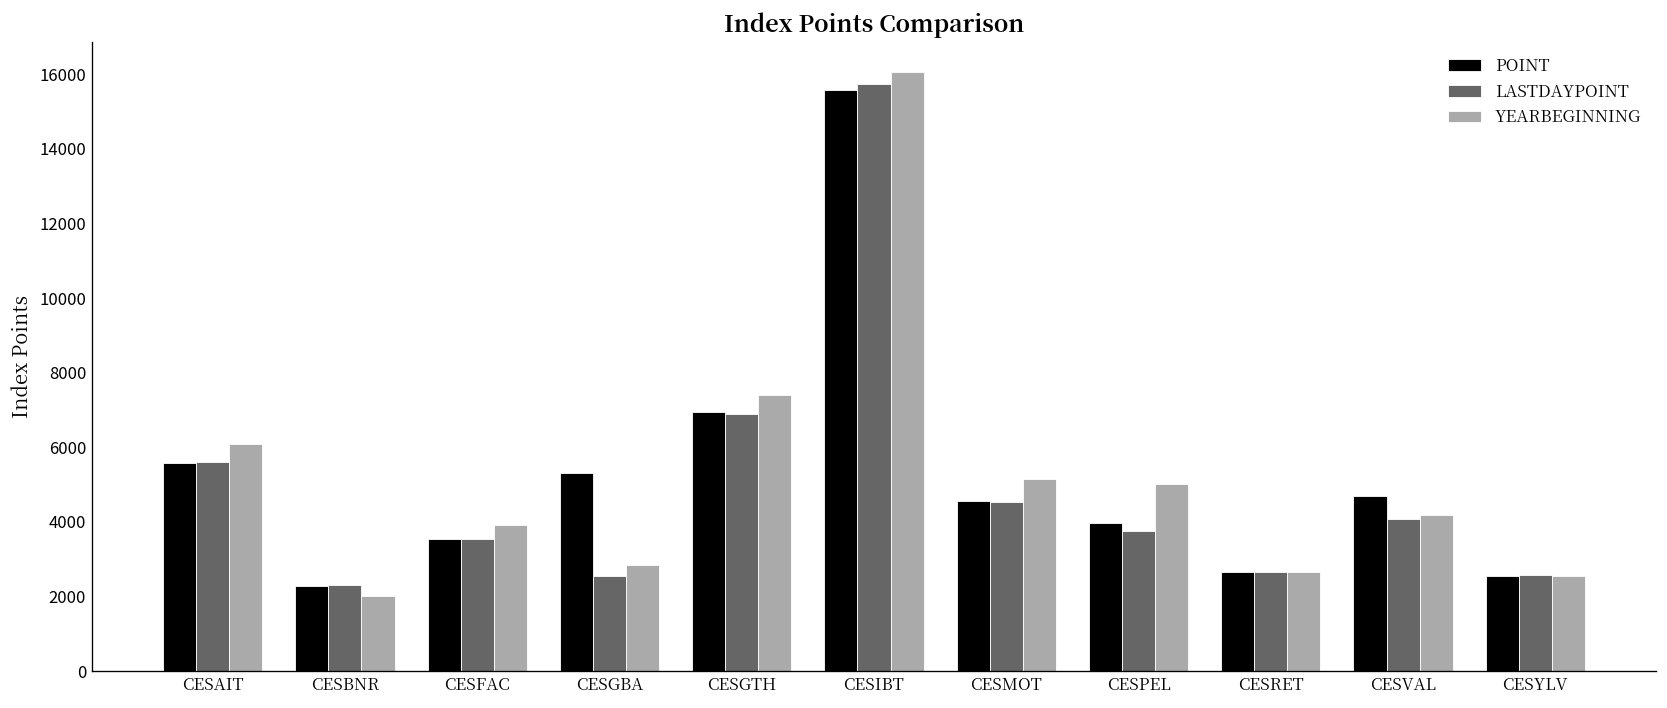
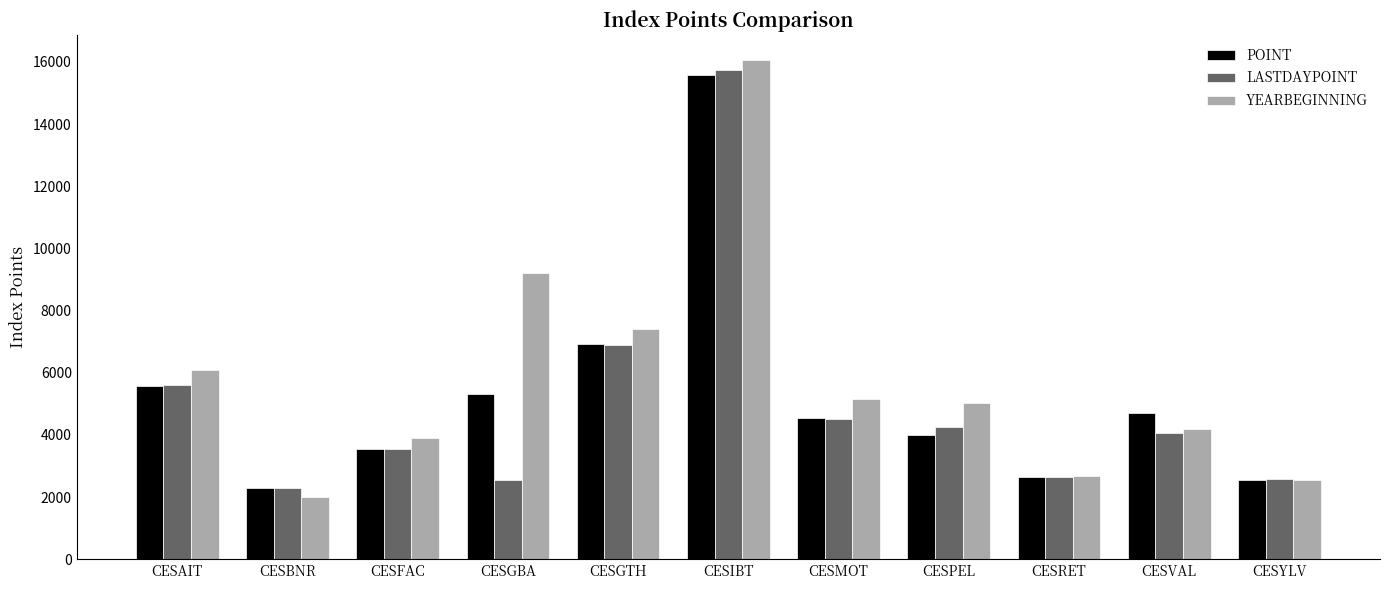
YEARBEGINNING, CESGBA: 2900 -> 9200
LASTDAYPOINT, CESPEL: 3700 -> 4300
